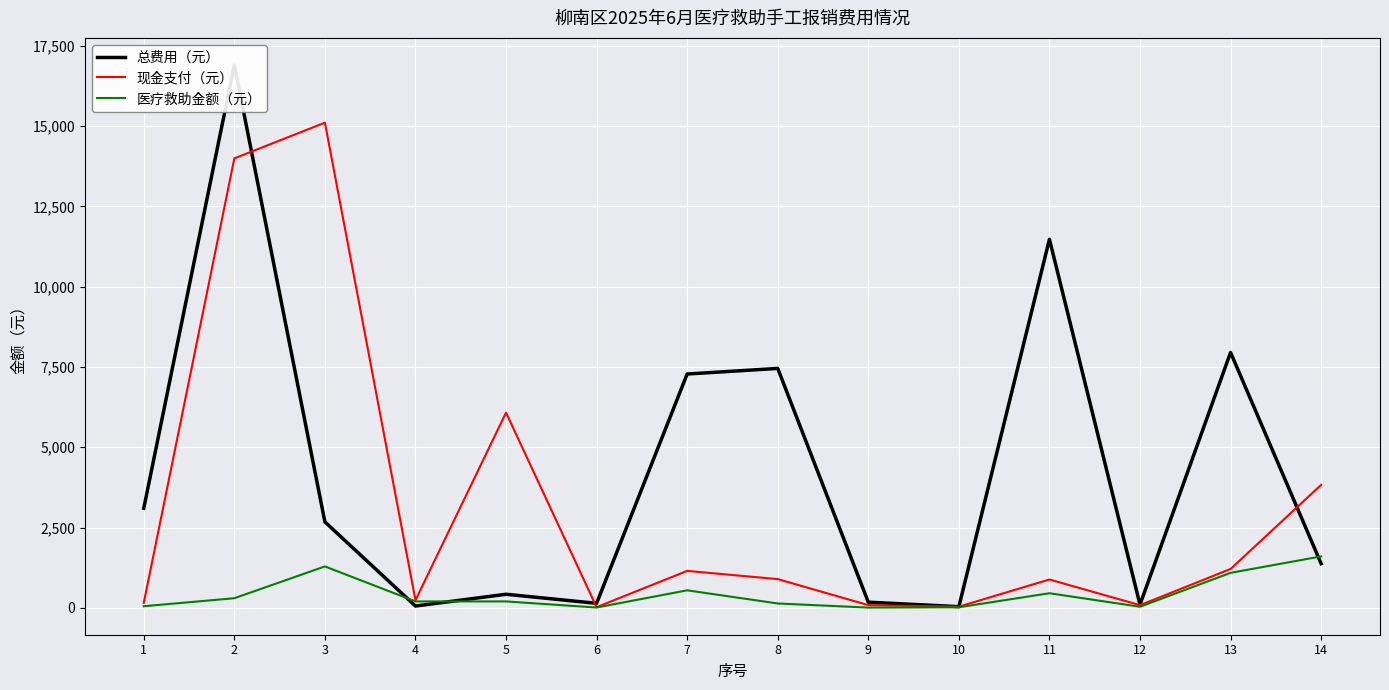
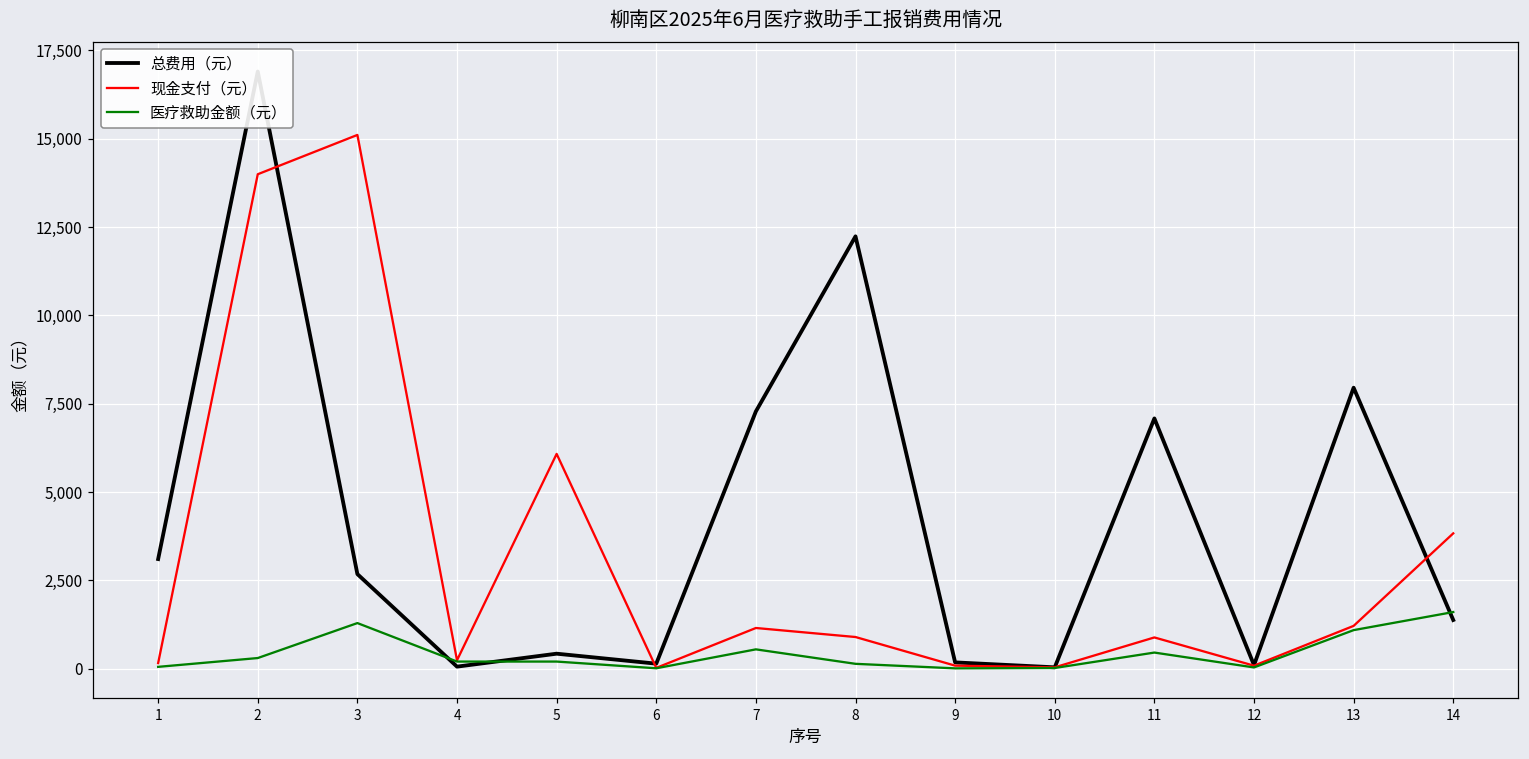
总费用（元）, 8: 7,500 -> 12,200
总费用（元）, 11: 11,500 -> 7,100
